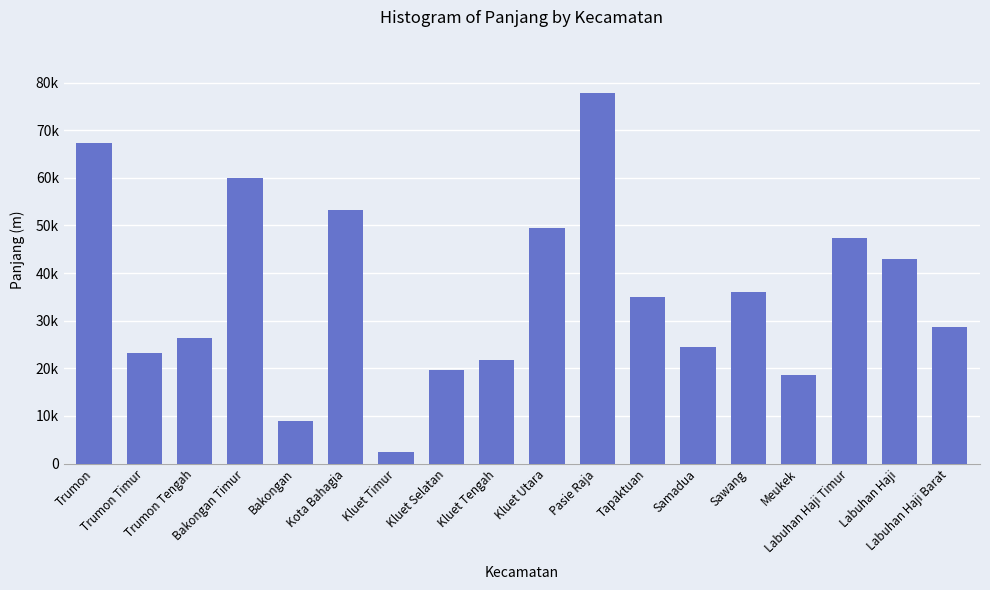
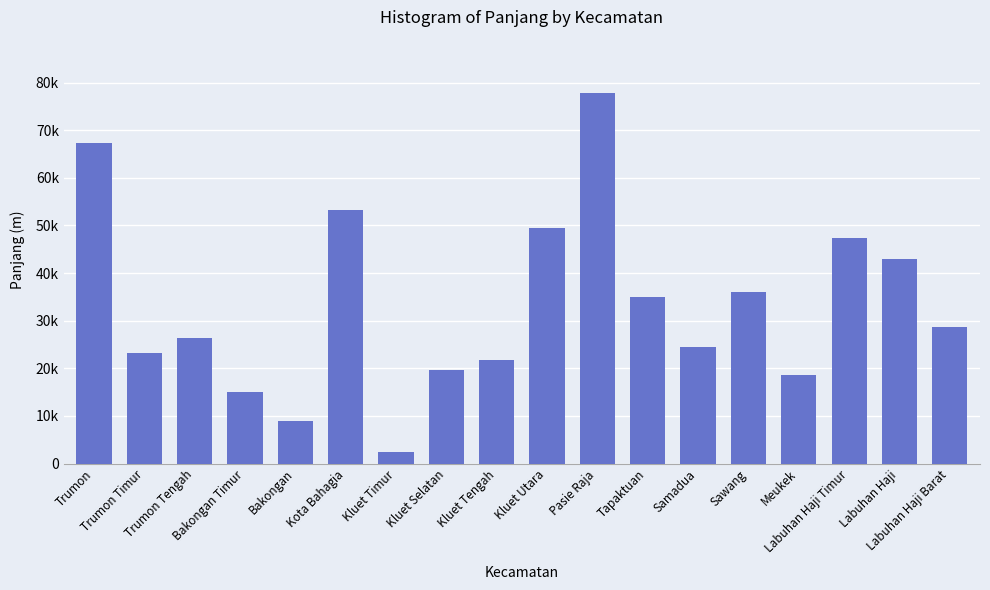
Bakongan Timur: 60000 -> 15000
